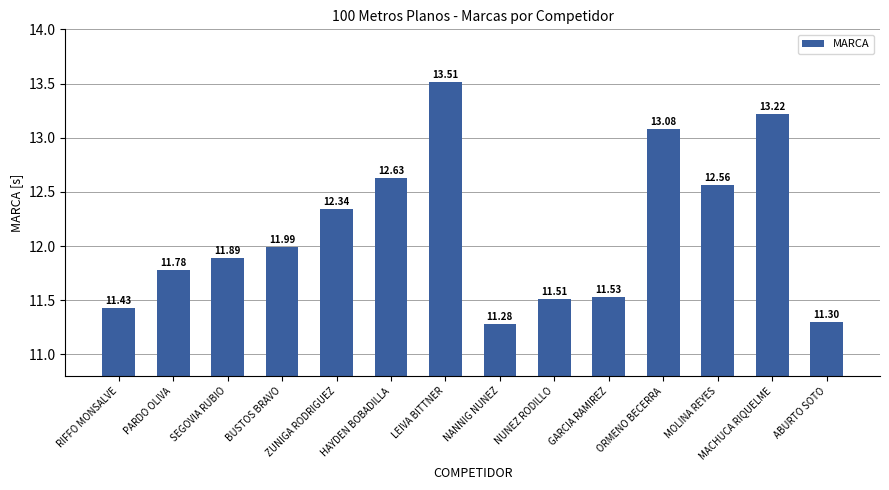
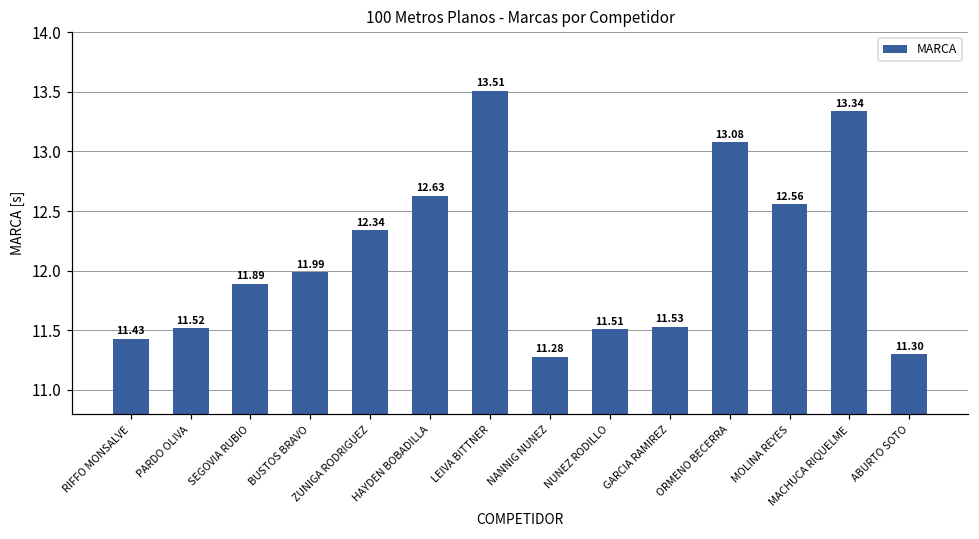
PARDO OLIVA: 11.78 -> 11.52
MACHUCA RIQUELME: 13.22 -> 13.34
